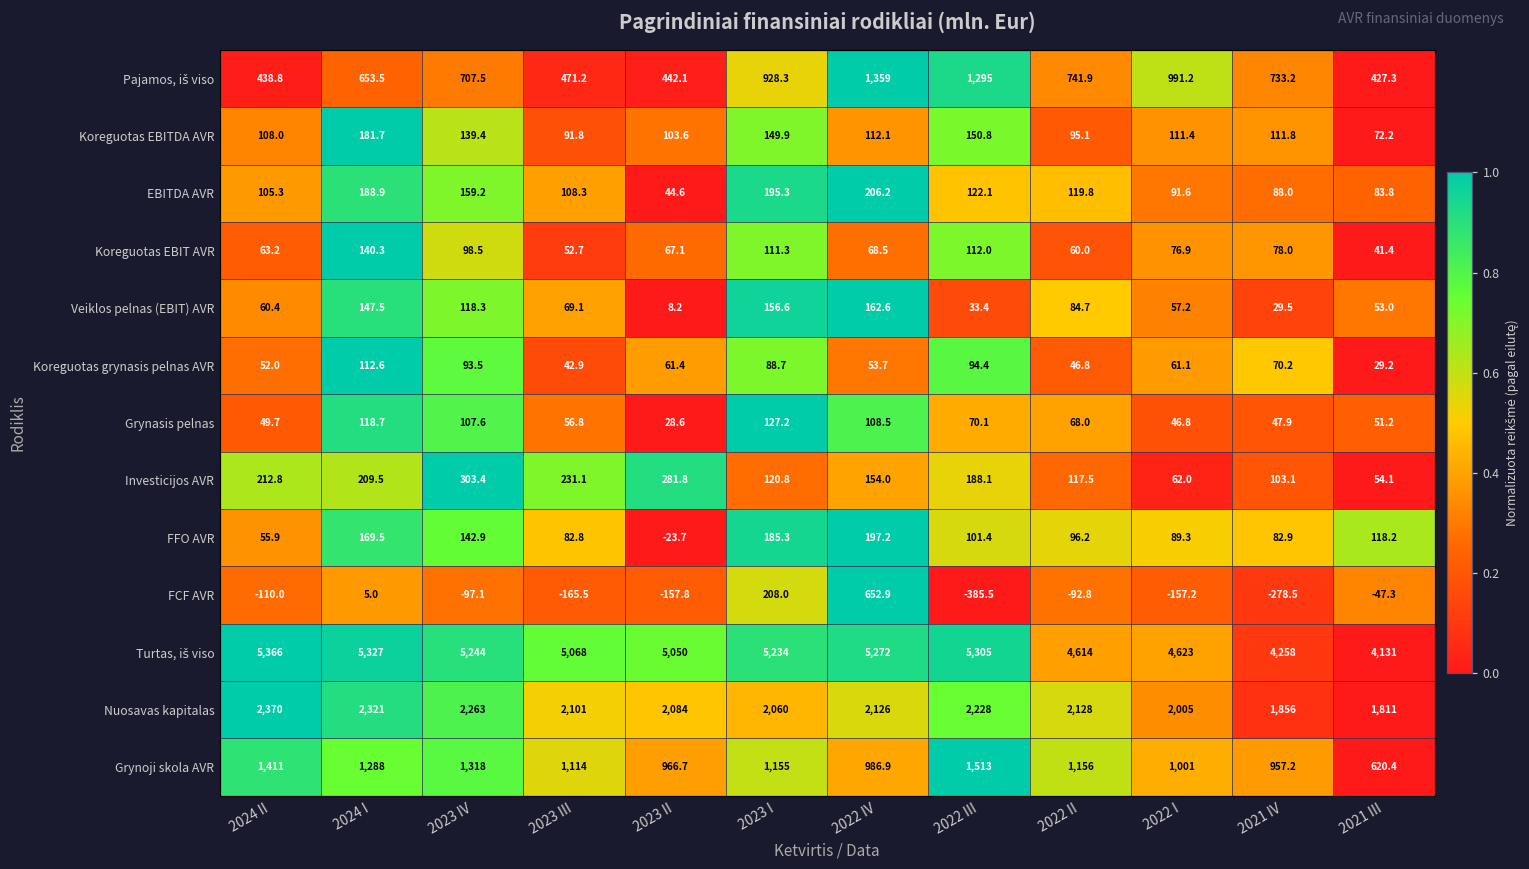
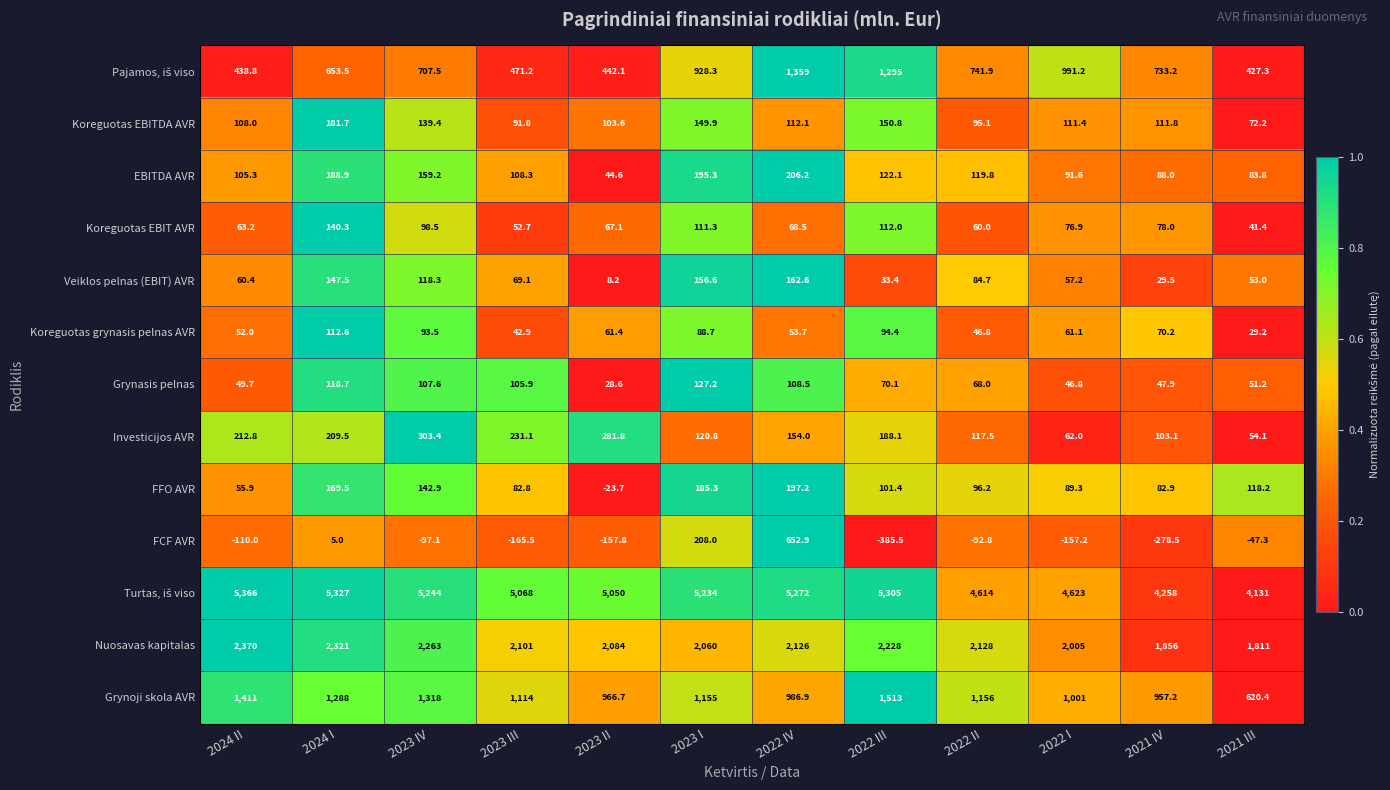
Grynasis pelnas, 2023 III: 56.8 -> 105.9
